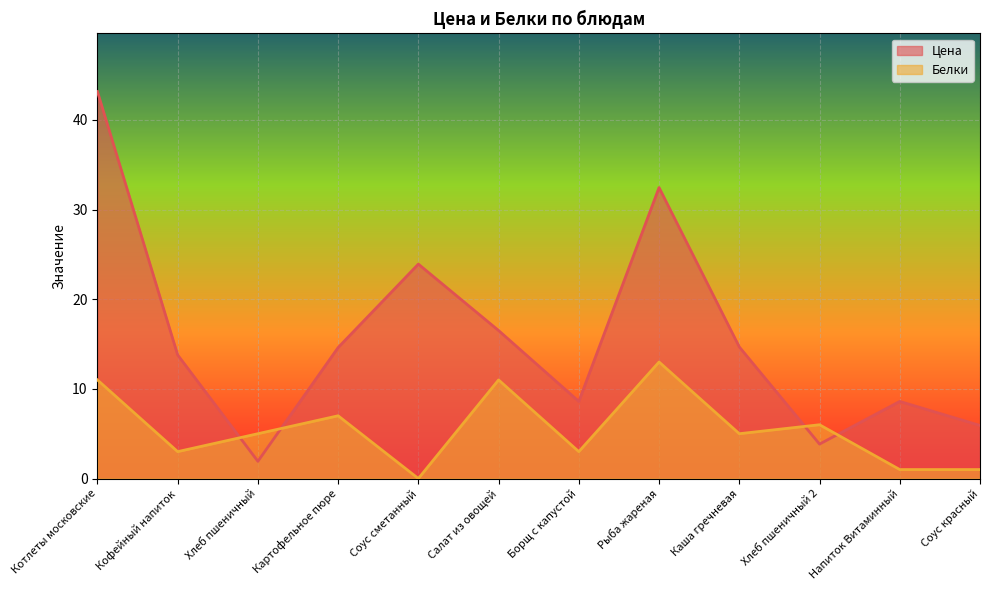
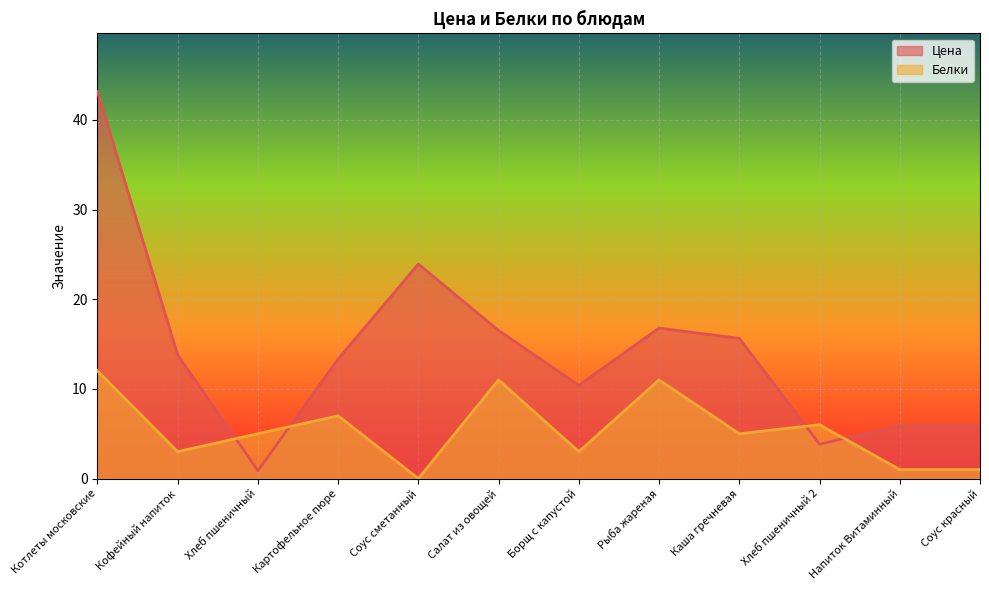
Белки, Котлеты московские: 11 -> 12
Цена, Хлеб пшеничный: 2 -> 1
Цена, Картофельное пюре: 15 -> 13
Цена, Борщ с капустой: 9 -> 10
Цена, Рыба жареная: 32 -> 17
Белки, Рыба жареная: 13 -> 11
Цена, Каша гречневая: 15 -> 16
Цена, Напиток Витаминный: 9 -> 6
